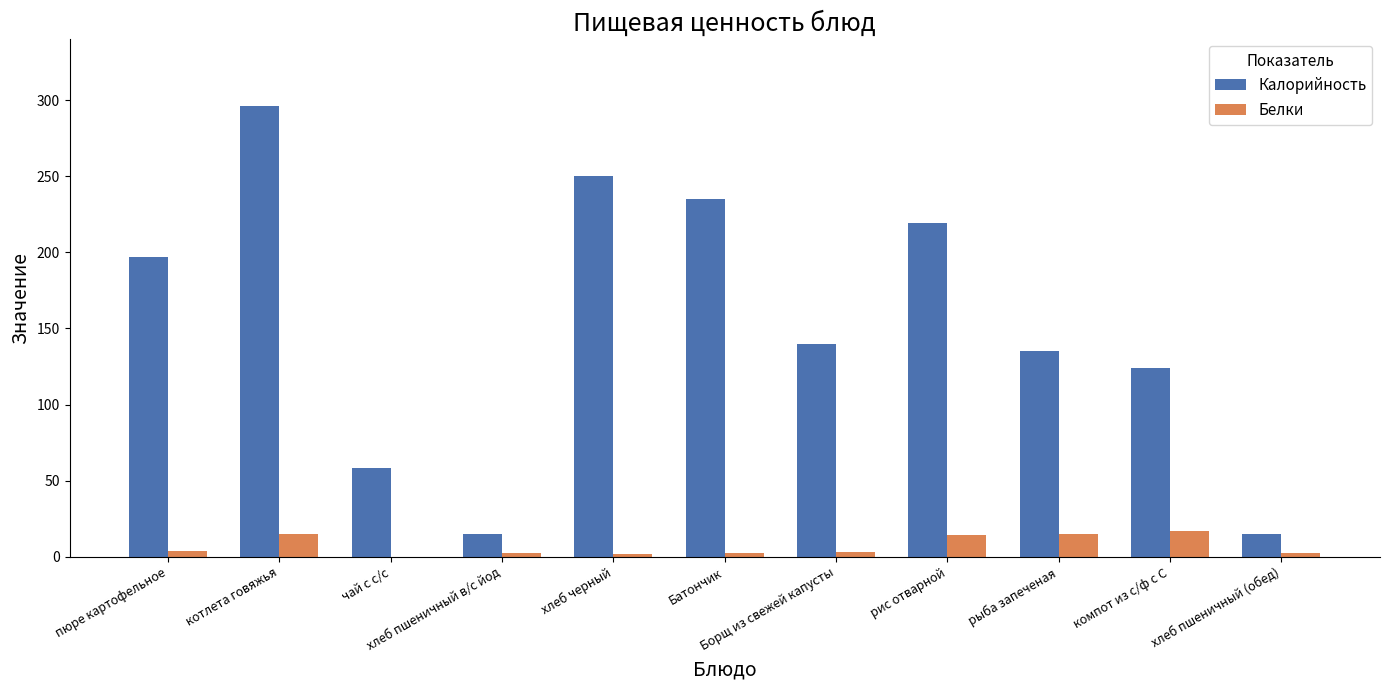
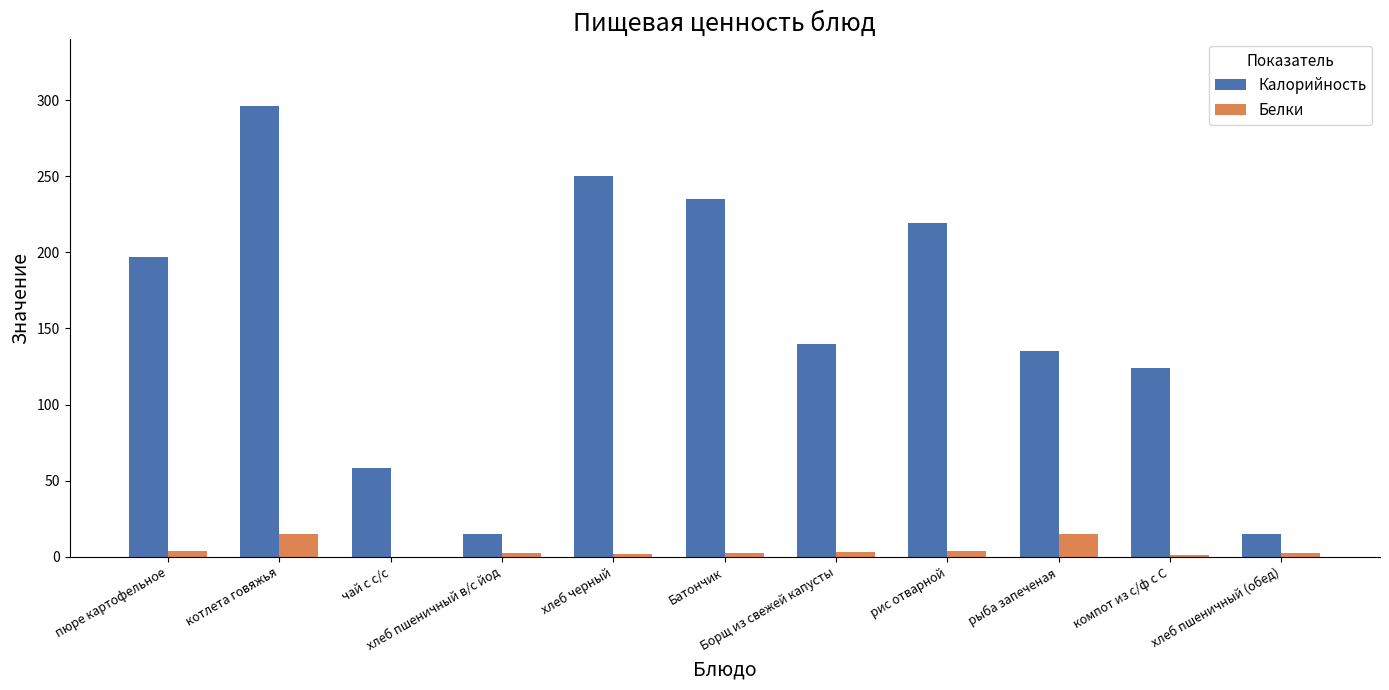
Белки, рис отварной: 14 -> 4
Белки, компот из с/ф с С: 17 -> 1
